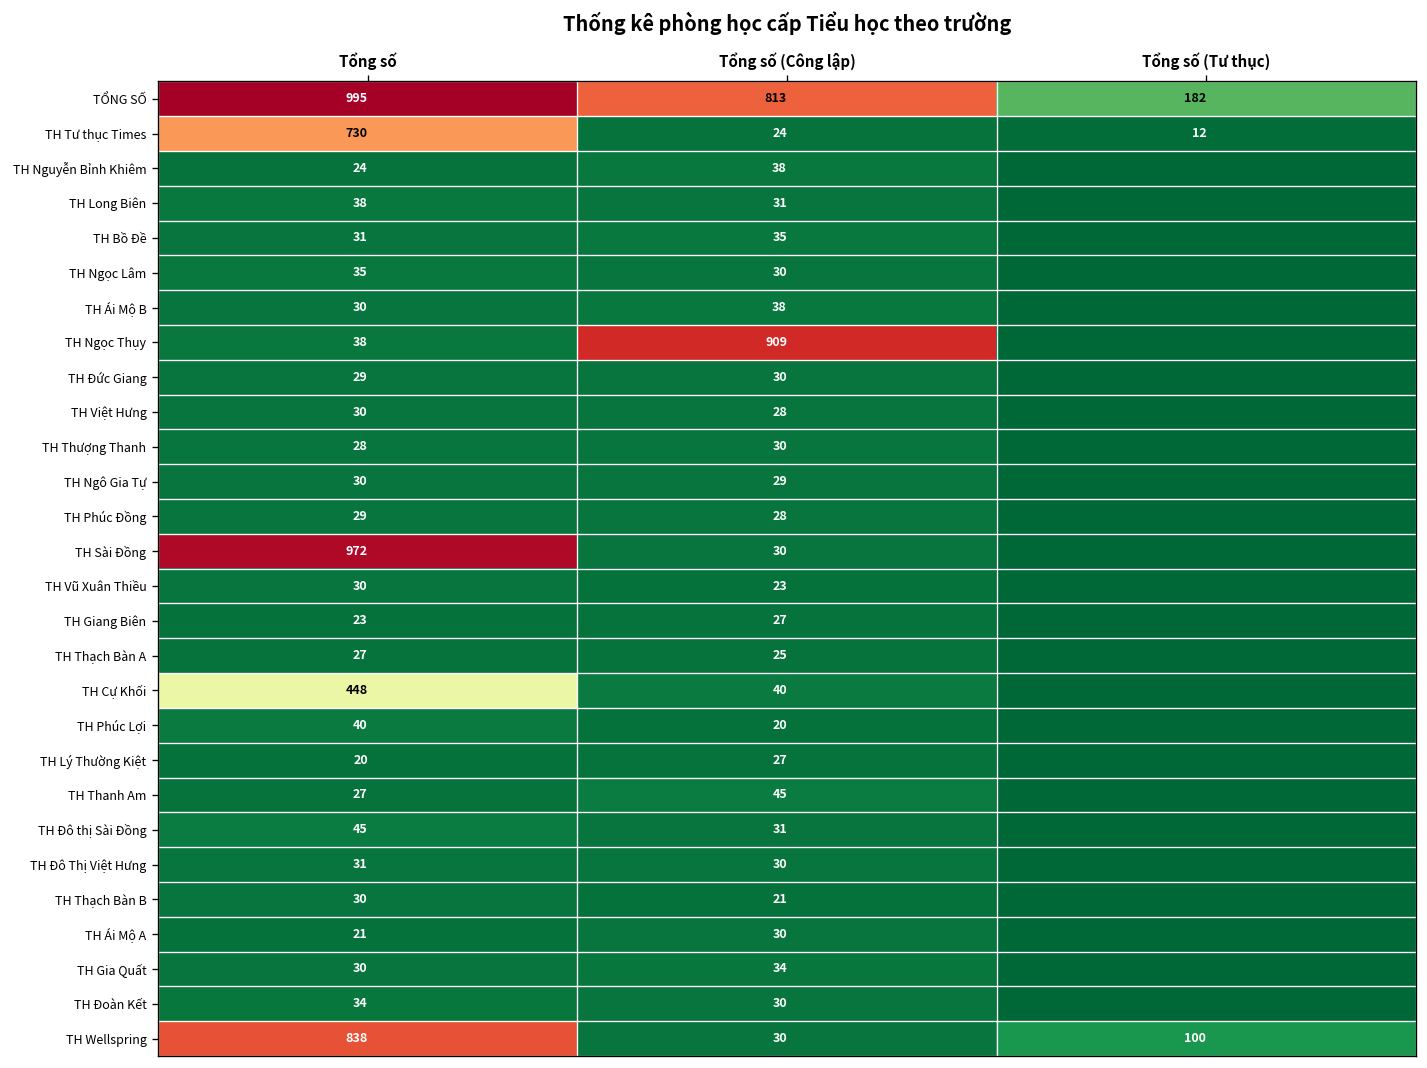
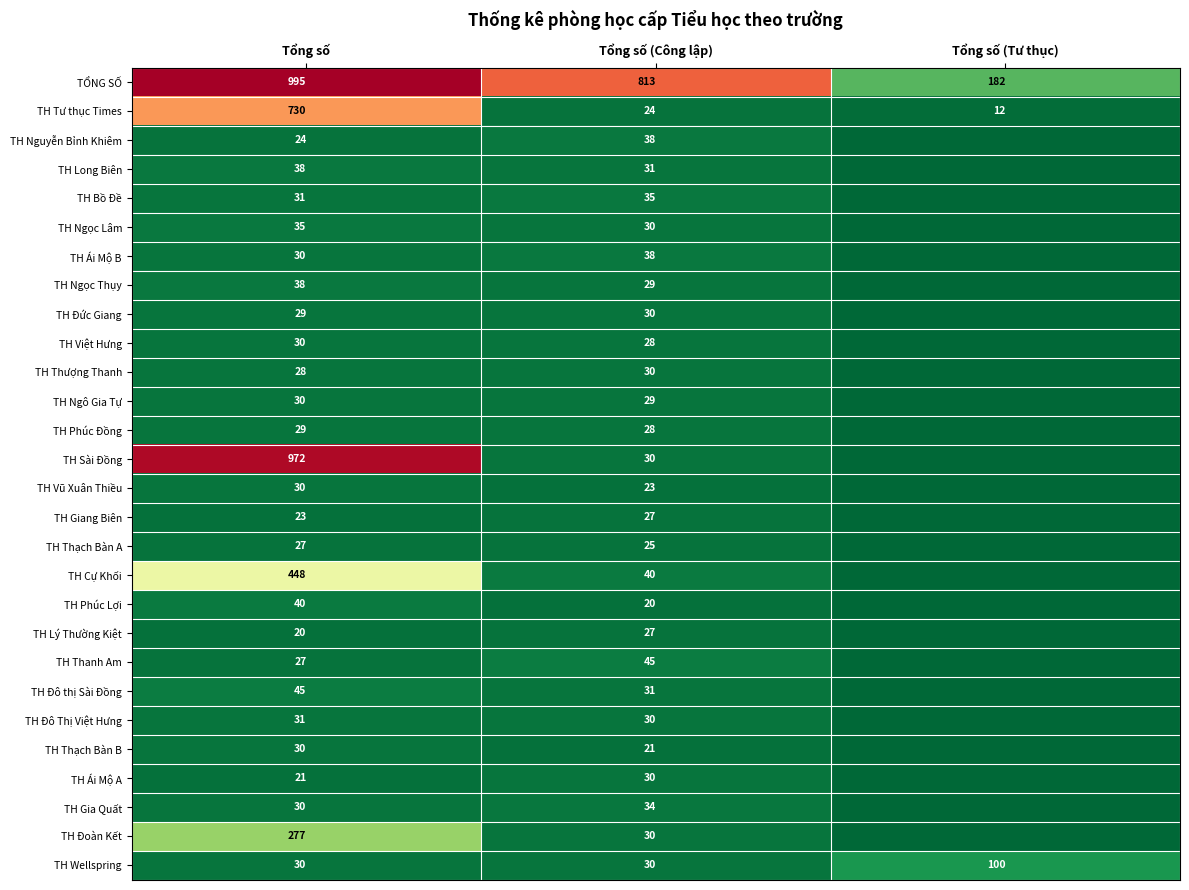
TH Ngọc Thụy, Tổng số (Công lập): 909 -> 29
TH Đoàn Kết, Tổng số: 34 -> 277
TH Wellspring, Tổng số: 838 -> 30
